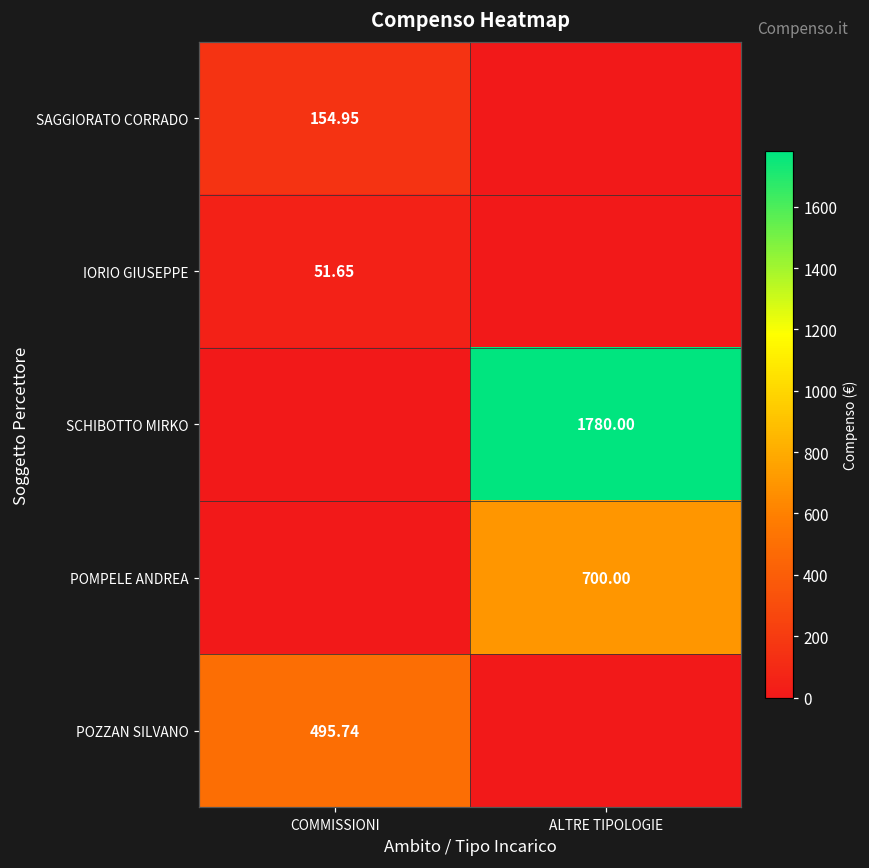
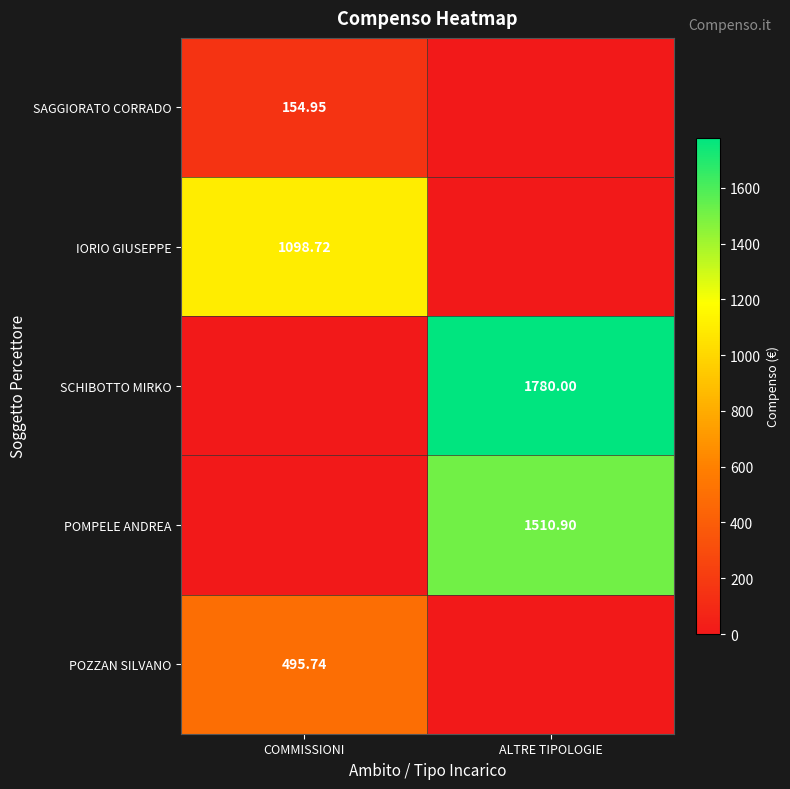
IORIO GIUSEPPE, COMMISSIONI: 51.65 -> 1098.72
POMPELE ANDREA, ALTRE TIPOLOGIE: 700.00 -> 1510.90
